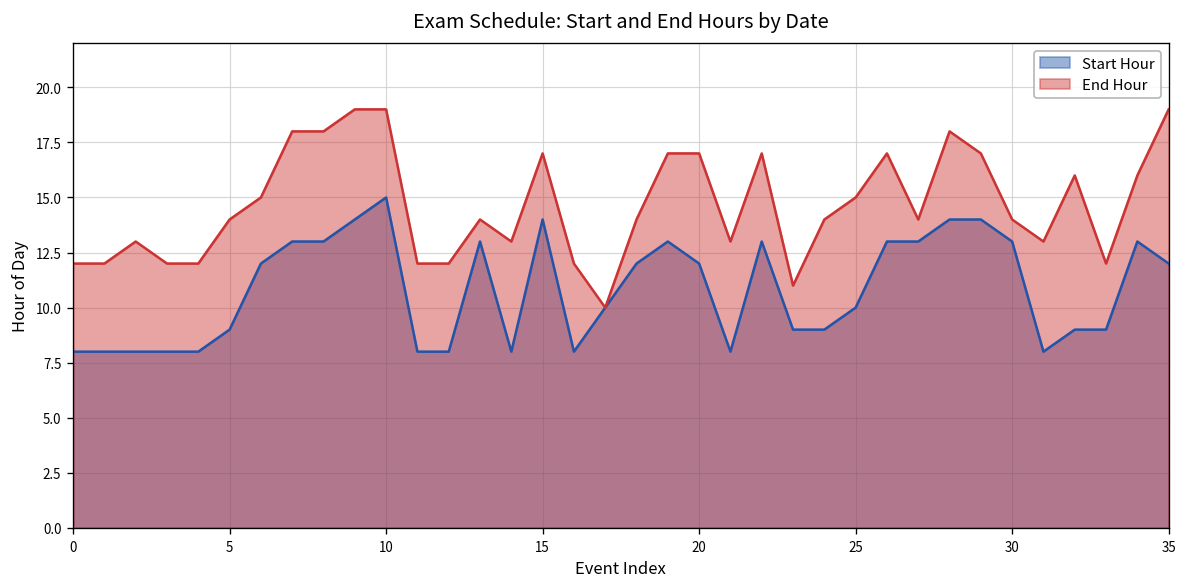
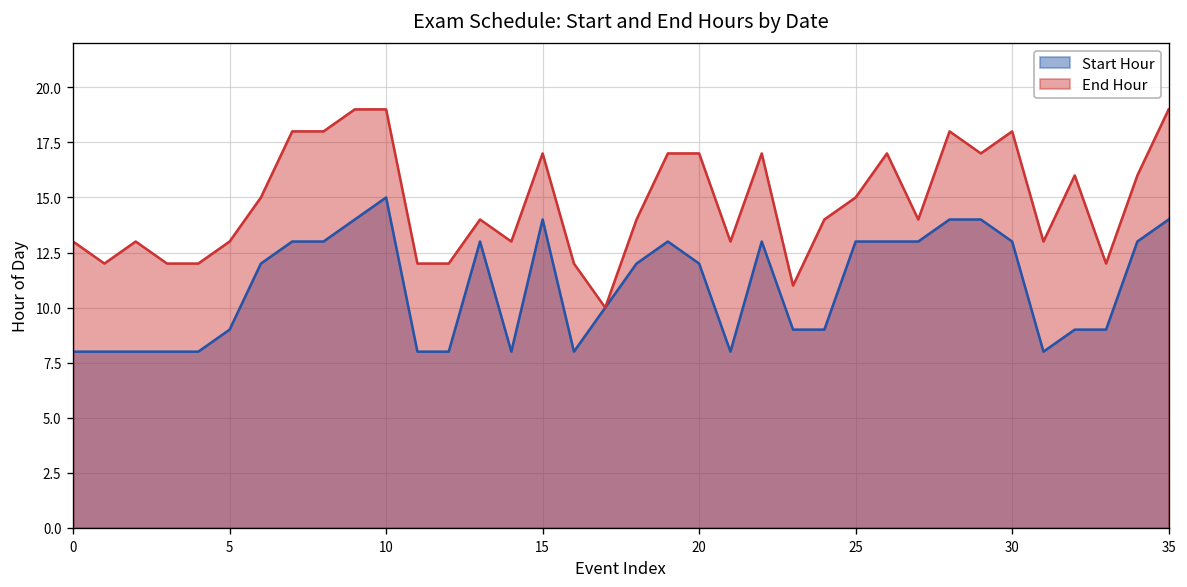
End Hour, 0: 12 -> 13
End Hour, 5: 14 -> 13
Start Hour, 25: 10 -> 13
End Hour, 30: 14 -> 18
Start Hour, 35: 12 -> 14
